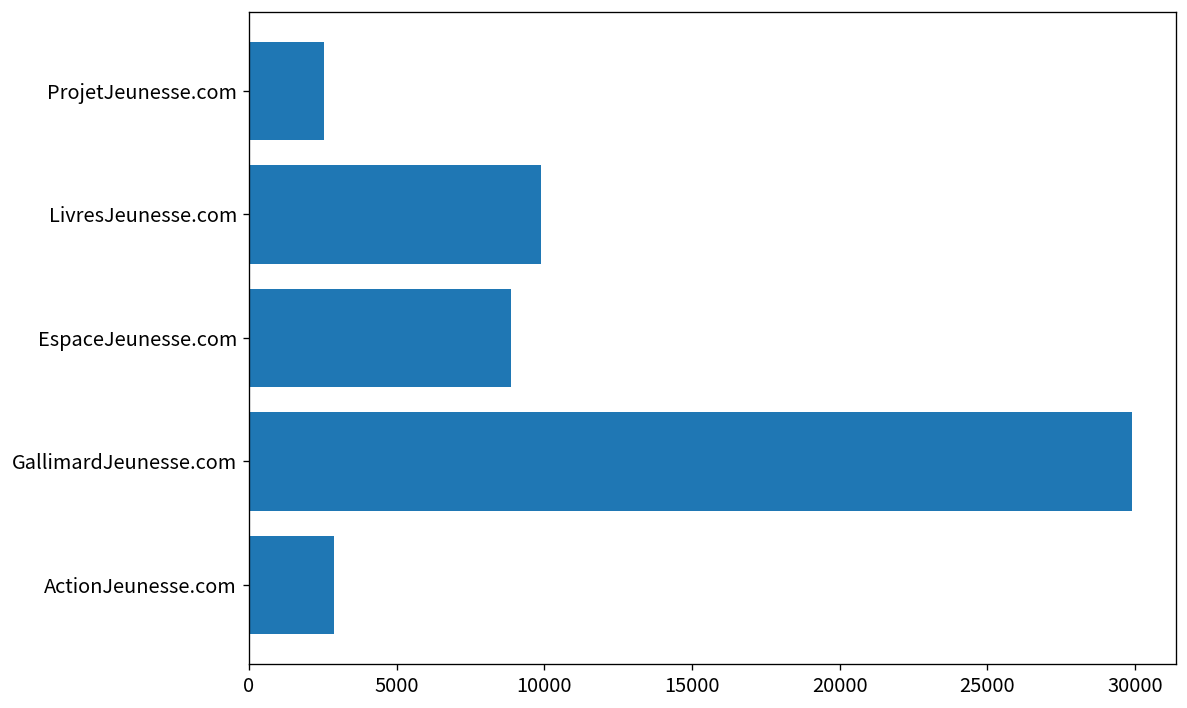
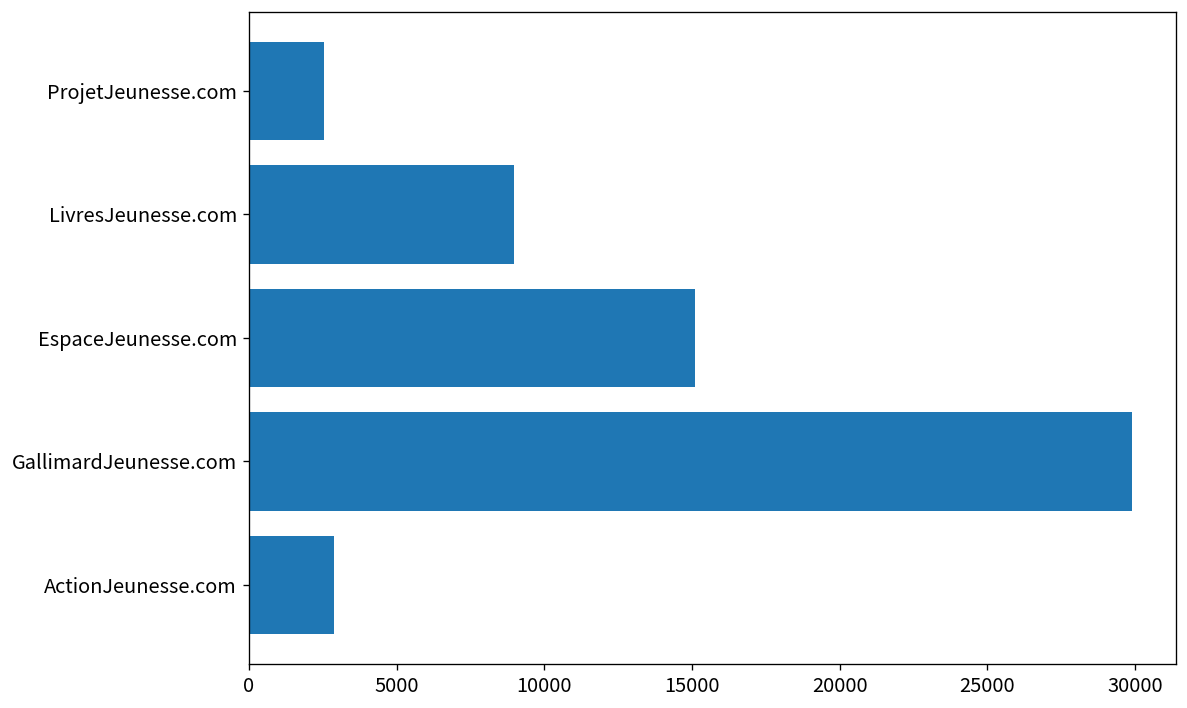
LivresJeunesse.com: 9900 -> 9000
EspaceJeunesse.com: 8900 -> 15100
